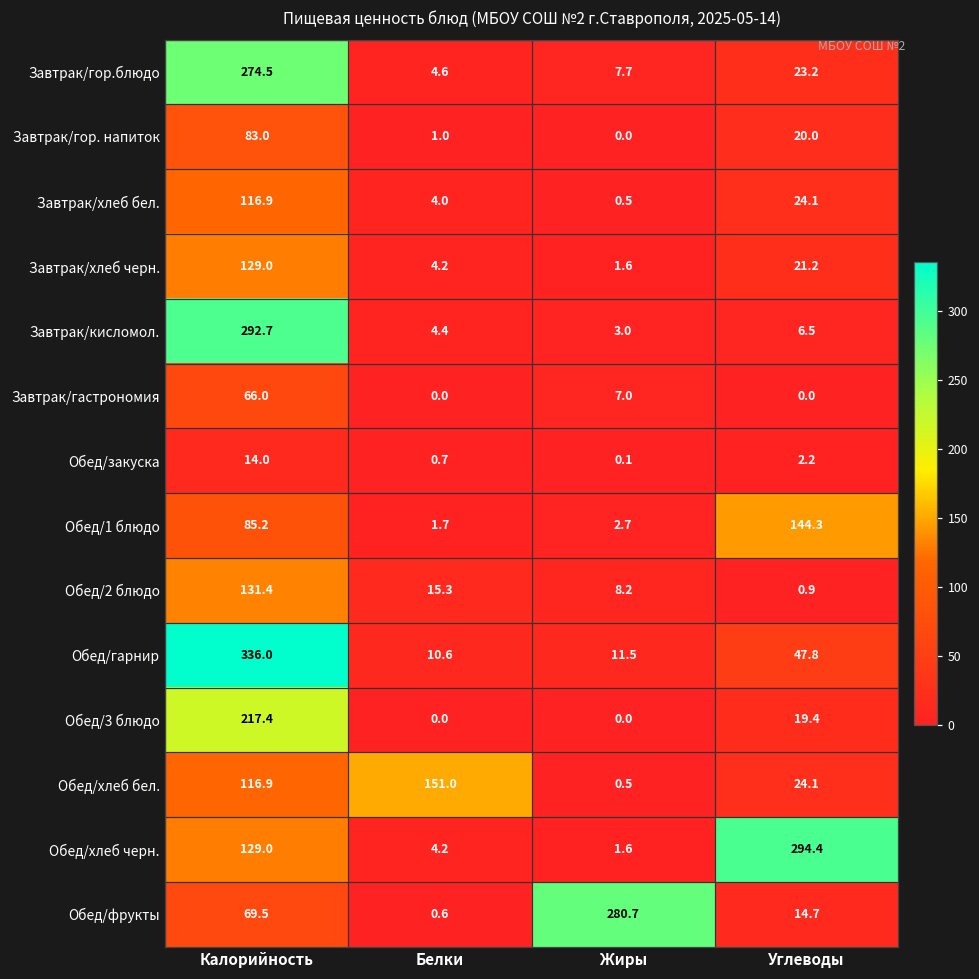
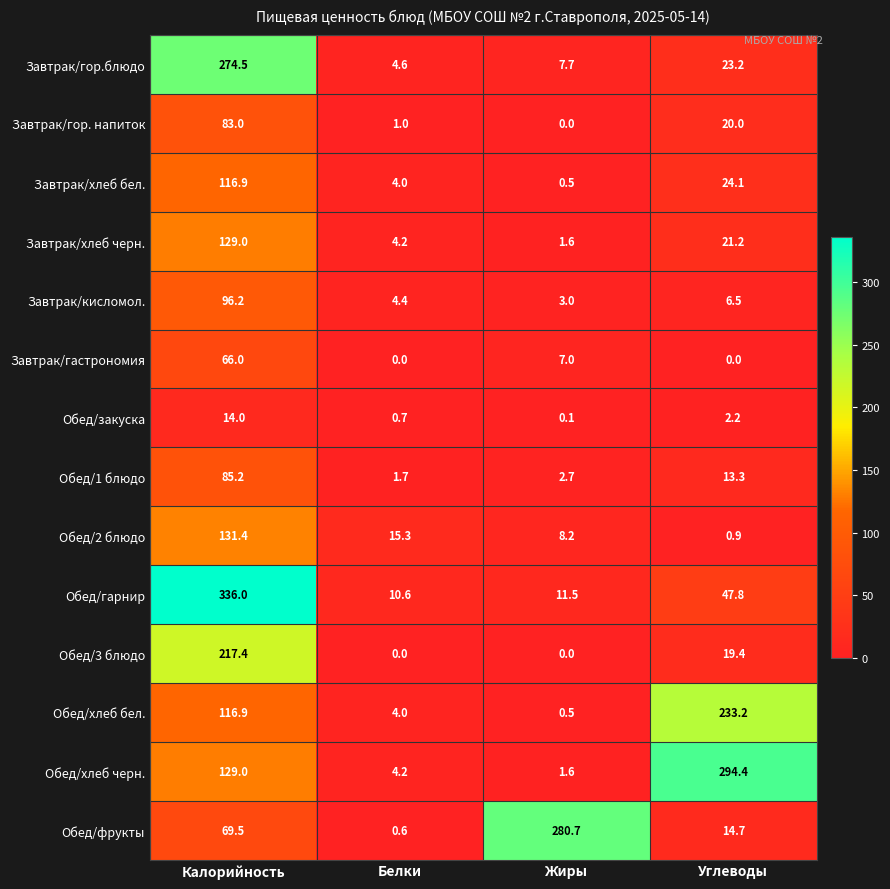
Завтрак/кисломол., Калорийность: 292.7 -> 96.2
Обед/1 блюдо, Углеводы: 144.3 -> 13.3
Обед/хлеб бел., Белки: 151.0 -> 4.0
Обед/хлеб бел., Углеводы: 24.1 -> 233.2
